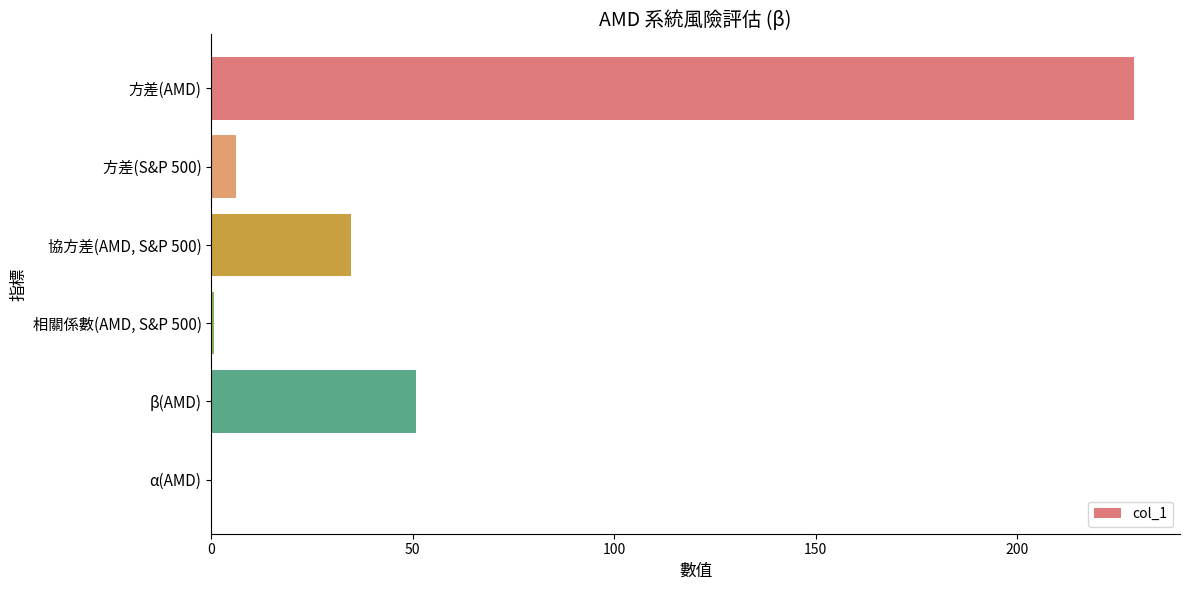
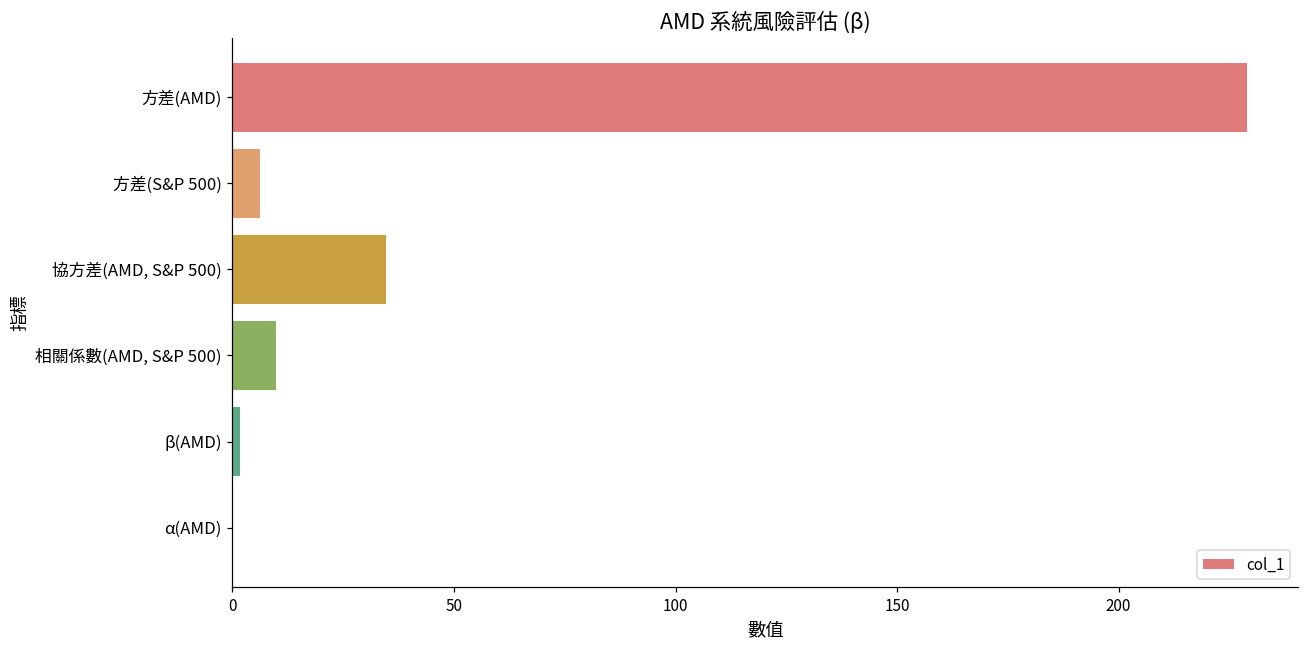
相關係數(AMD, S&P 500): 1 -> 10
β(AMD): 51 -> 2
